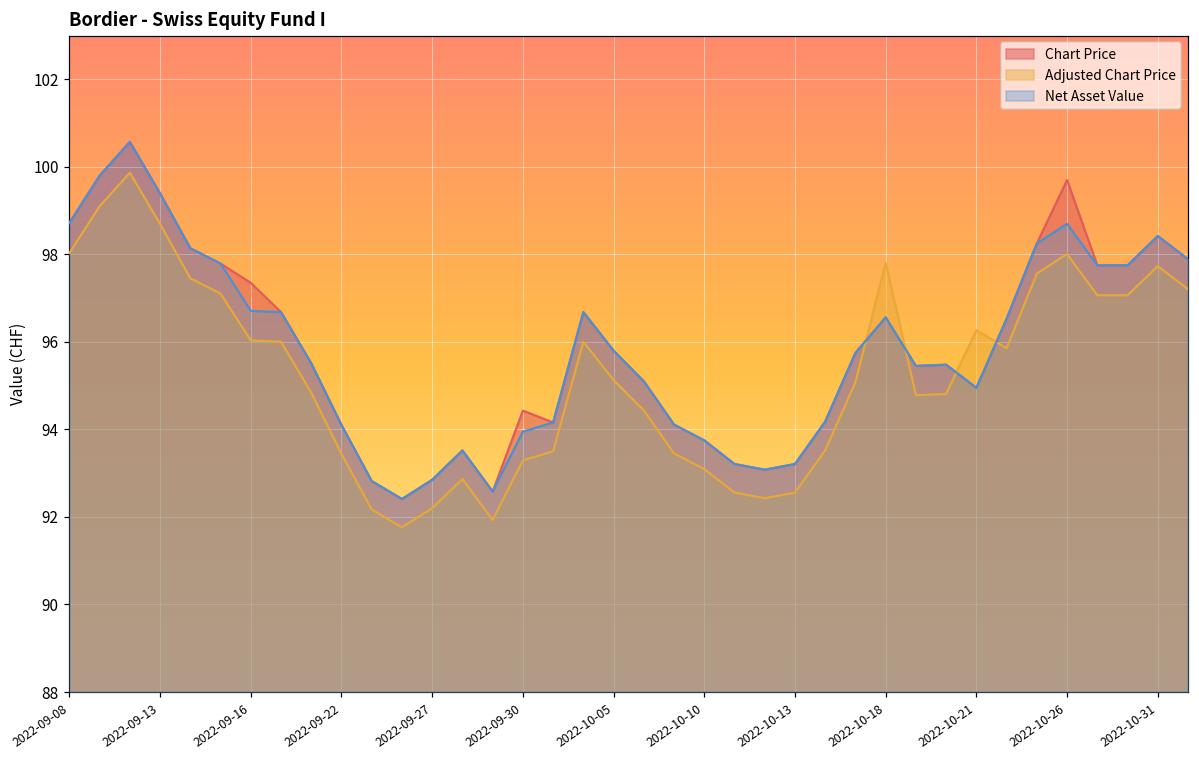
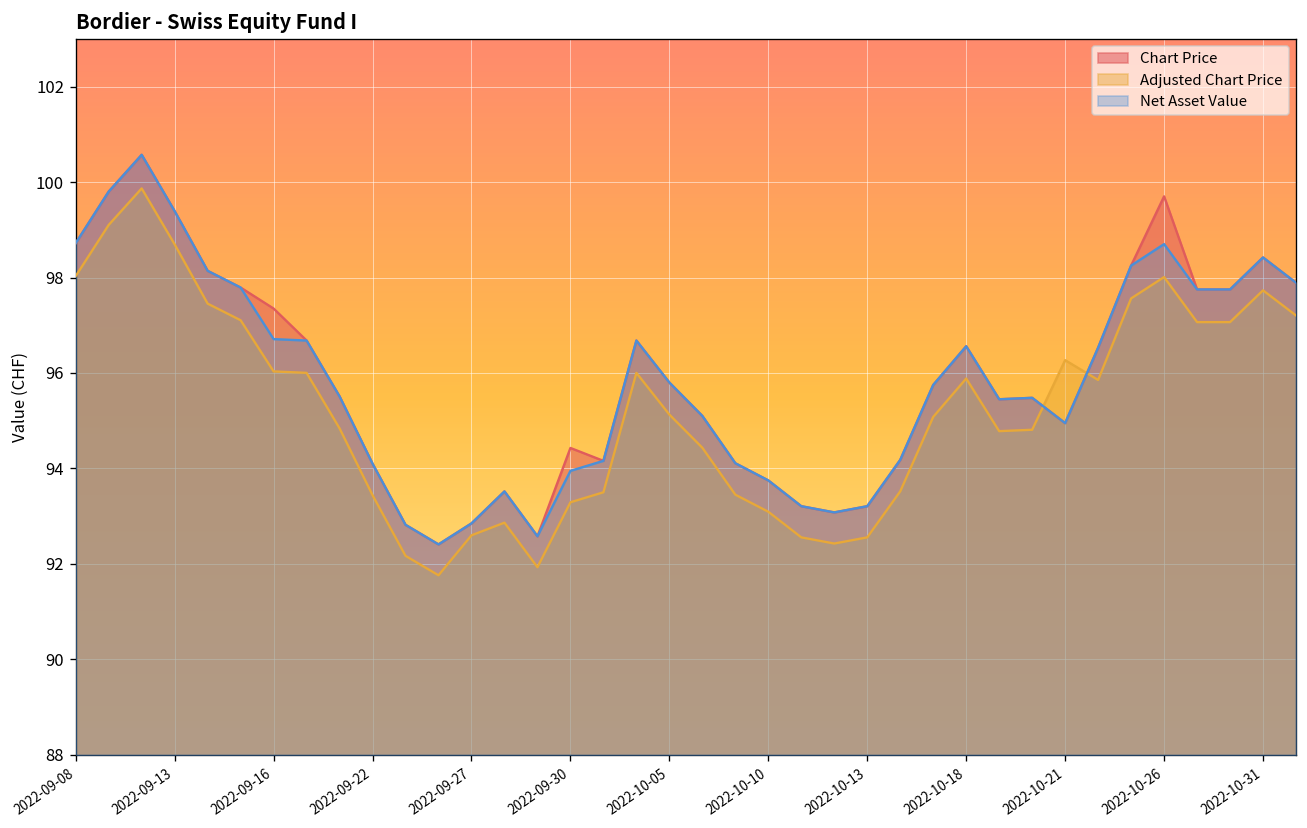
Adjusted Chart Price, 2022-09-27: 92.2 -> 92.6
Adjusted Chart Price, 2022-10-18: 97.8 -> 95.9
